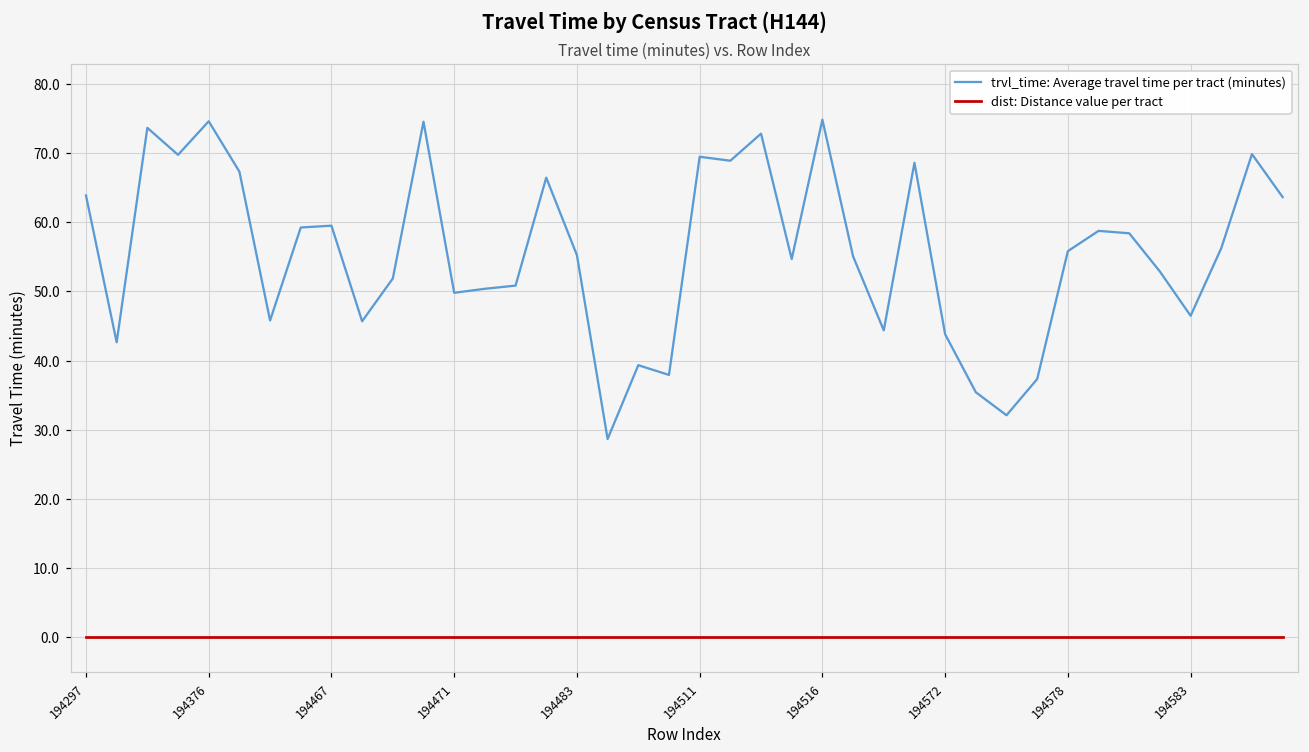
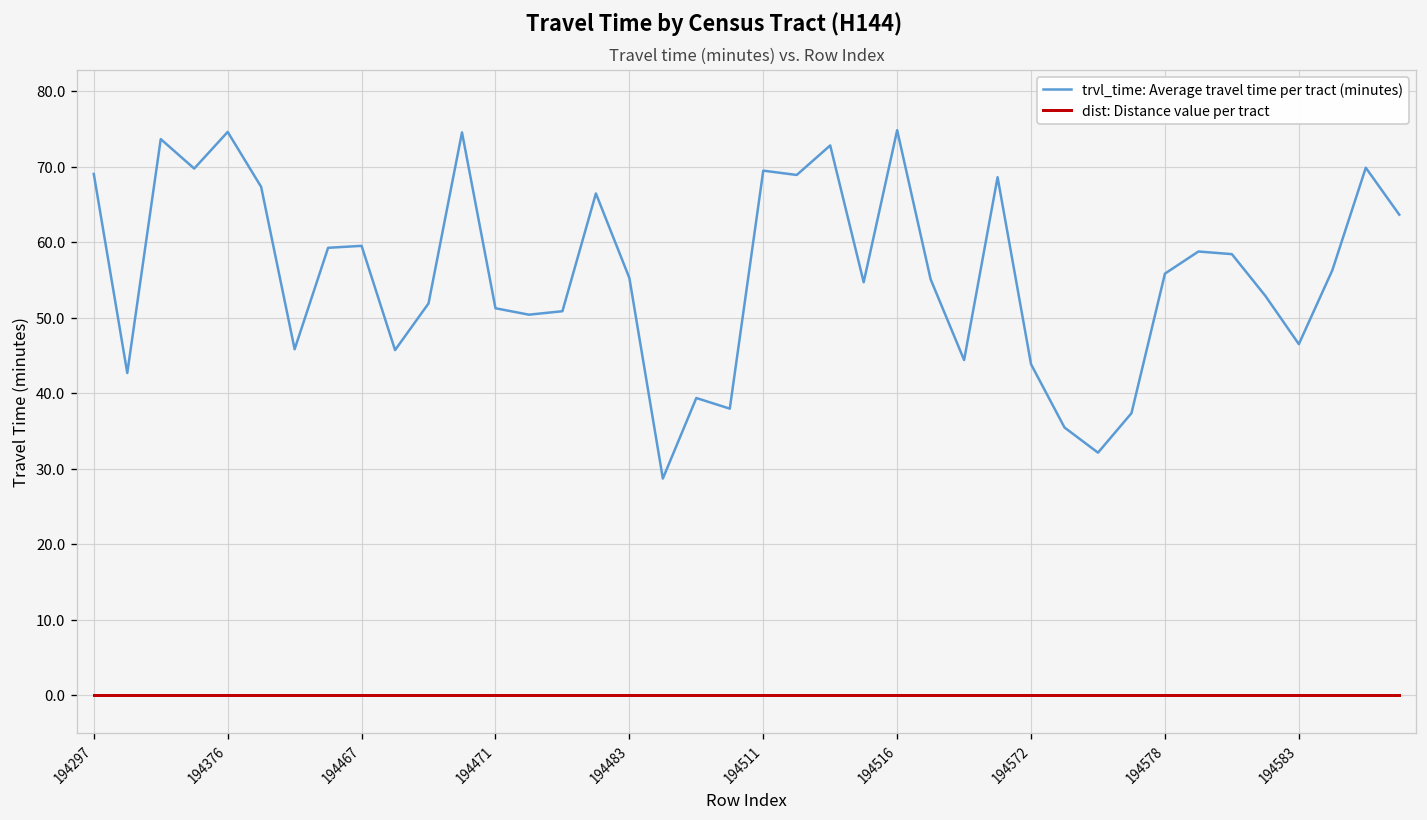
trvl_time: Average travel time per tract (minutes), 194297: 64 -> 69
trvl_time: Average travel time per tract (minutes), 194471: 50 -> 51
